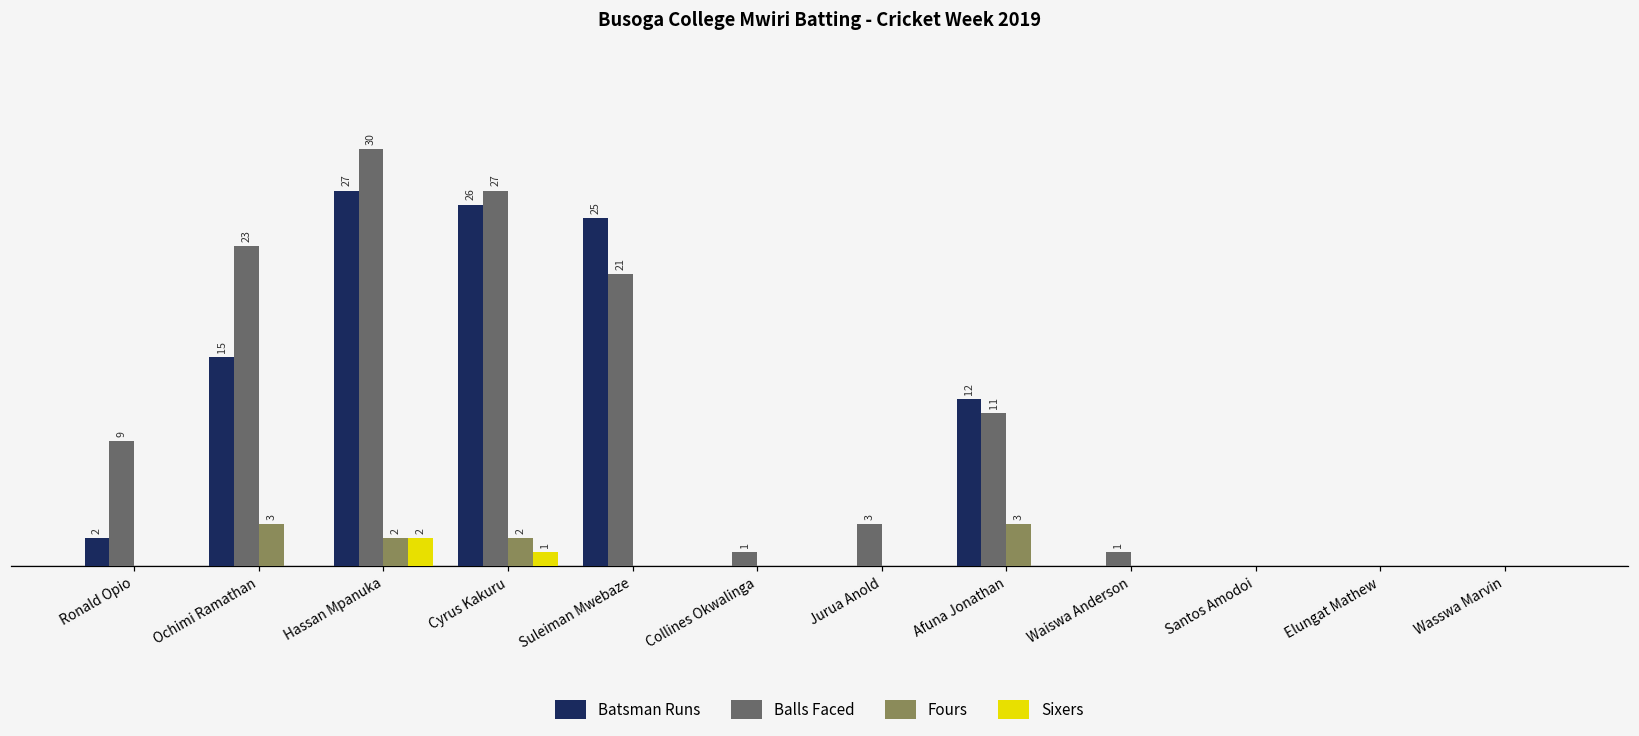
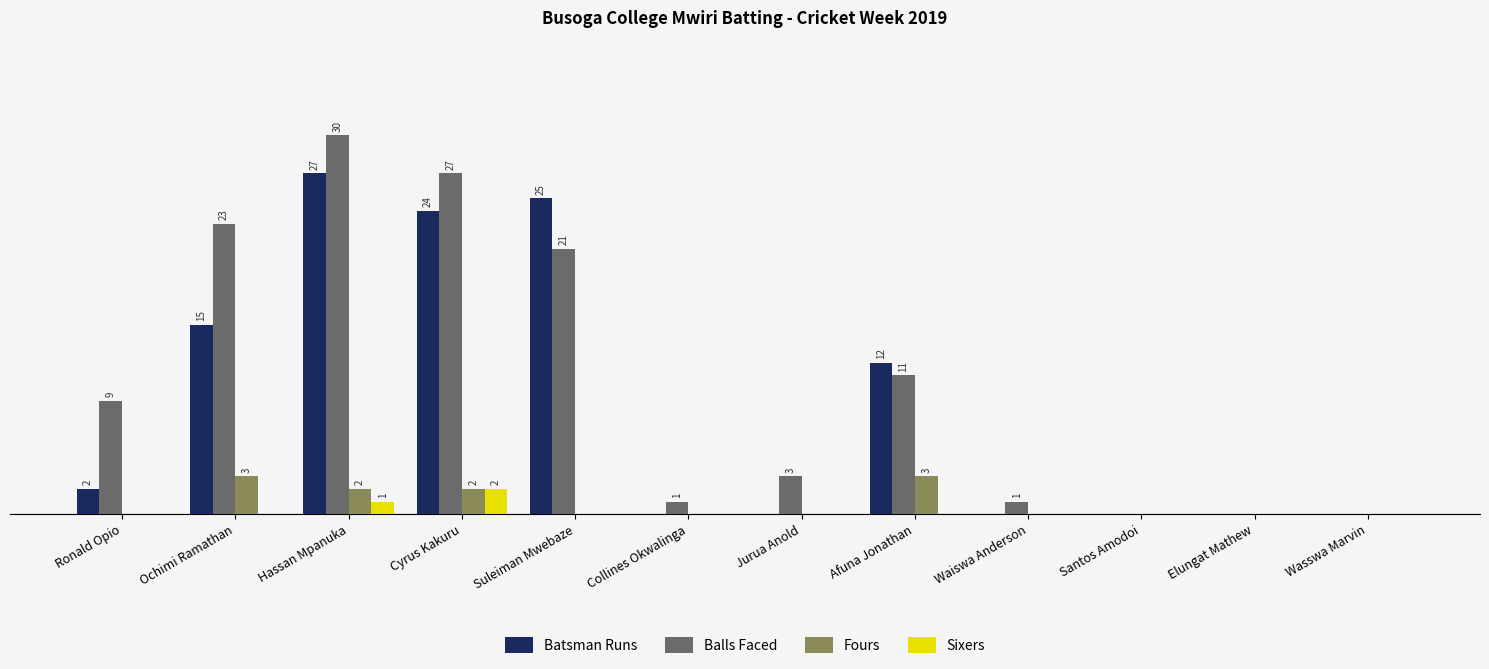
Sixers, Hassan Mpanuka: 2 -> 1
Batsman Runs, Cyrus Kakuru: 26 -> 24
Sixers, Cyrus Kakuru: 1 -> 2
